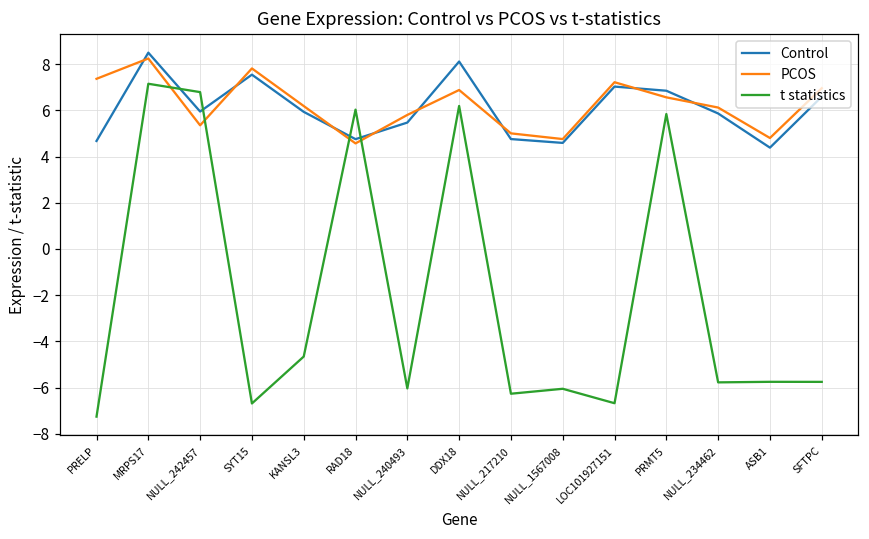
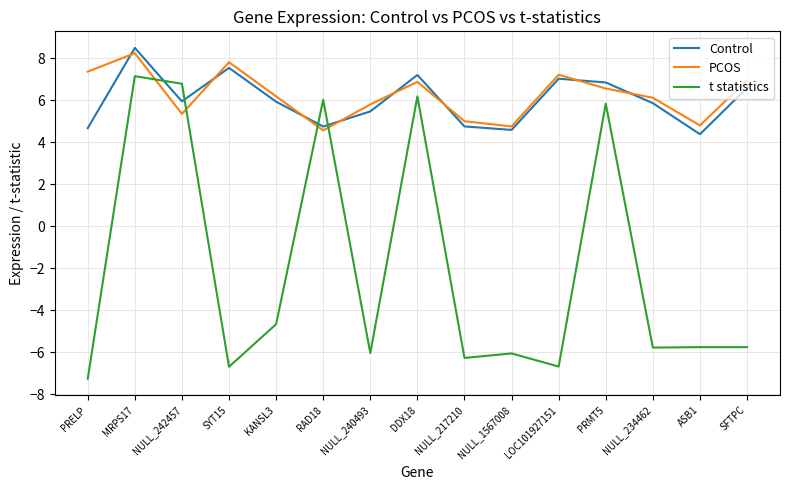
Control, DDX18: 8.1 -> 7.2
